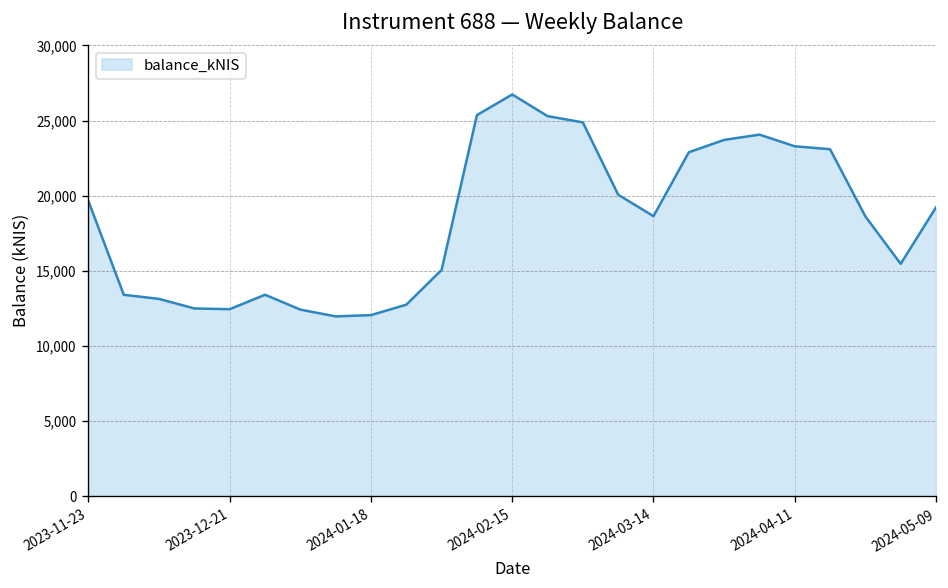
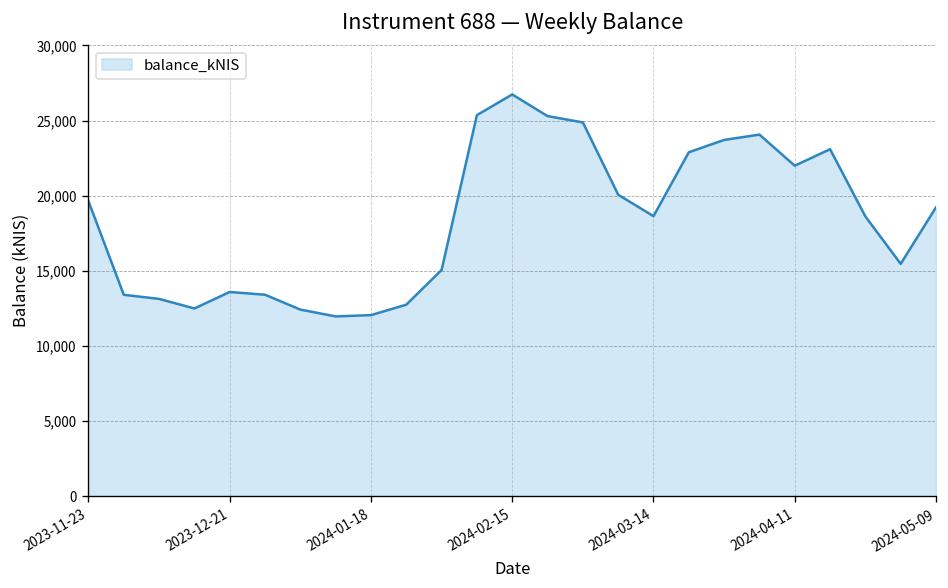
2023-12-21: 12,400 -> 13,600
2024-04-11: 23,300 -> 22,000
